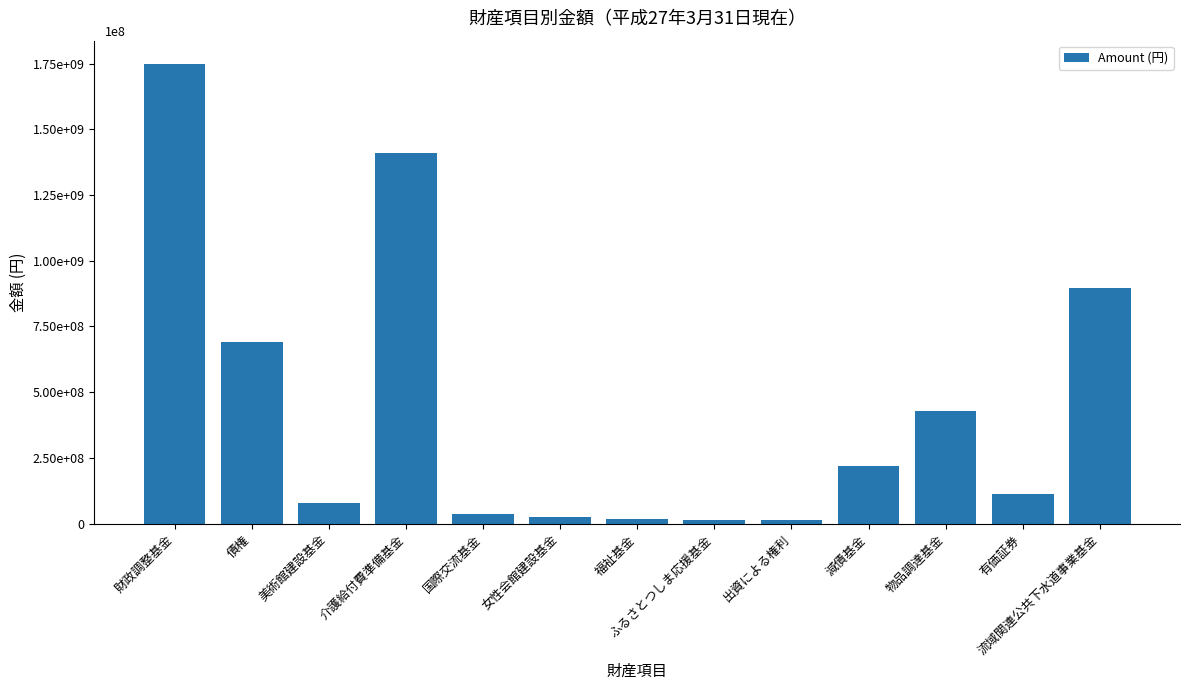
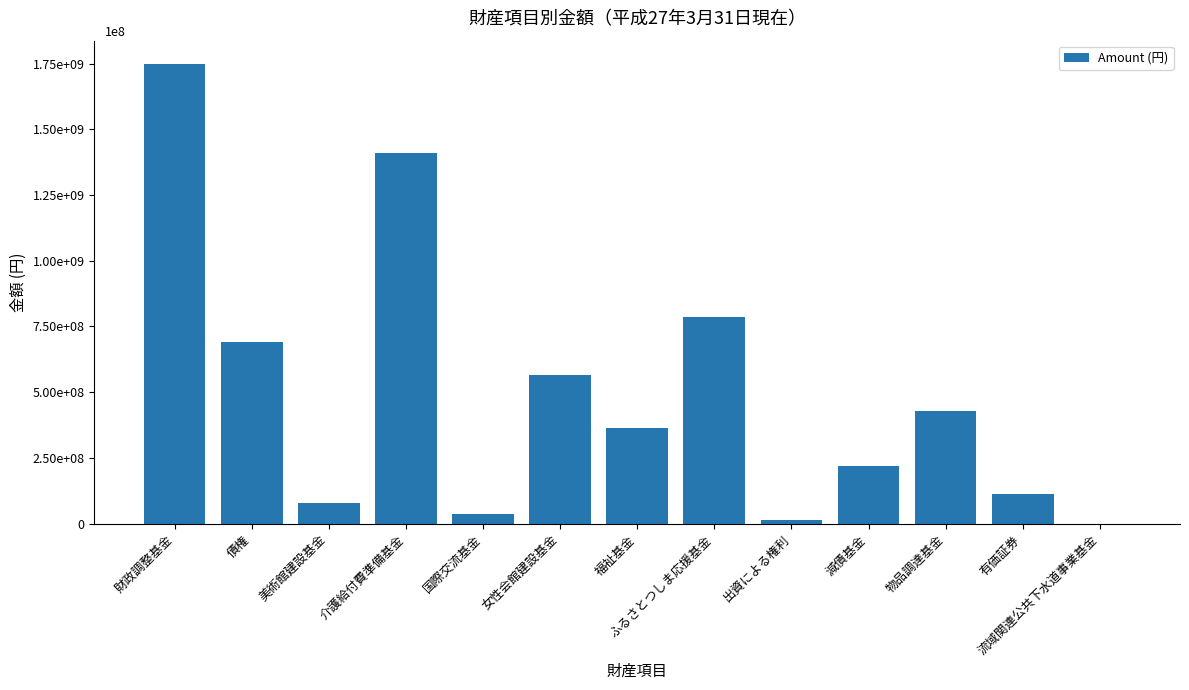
女性会館建設基金: 20000000 -> 560000000
福祉基金: 20000000 -> 360000000
ふるさとつしま応援基金: 10000000 -> 790000000
流域関連公共下水道事業基金: 900000000 -> 0
